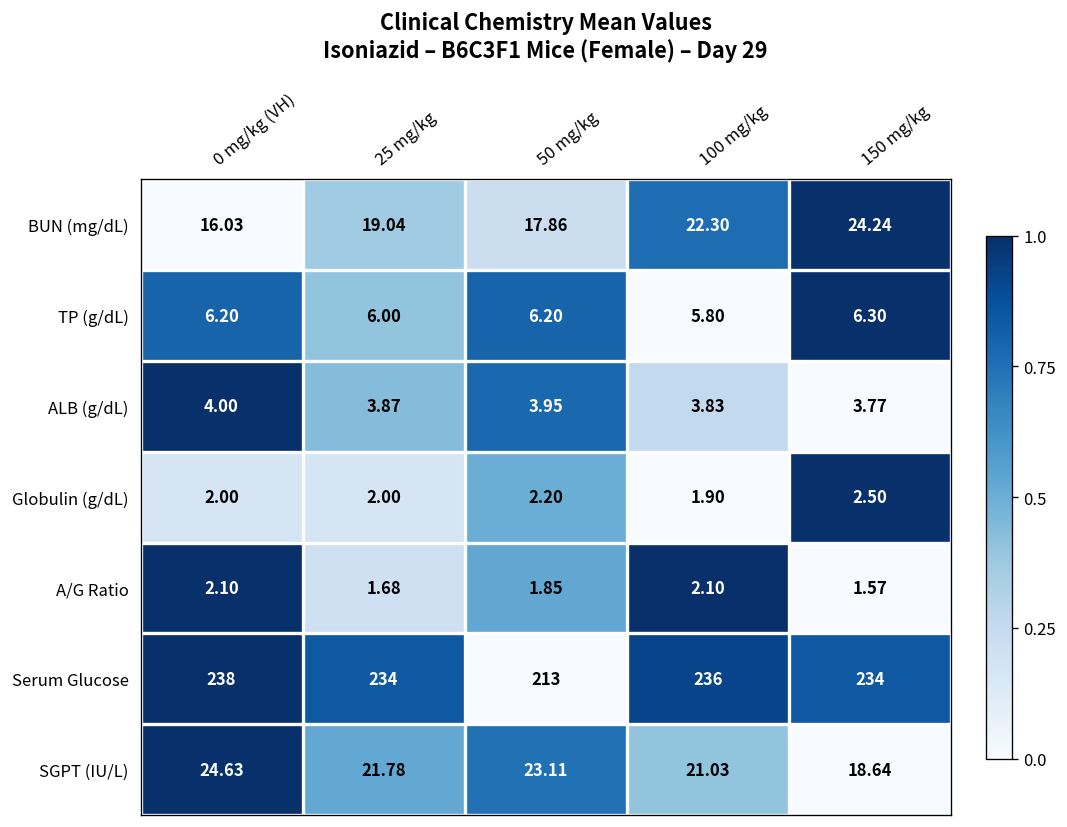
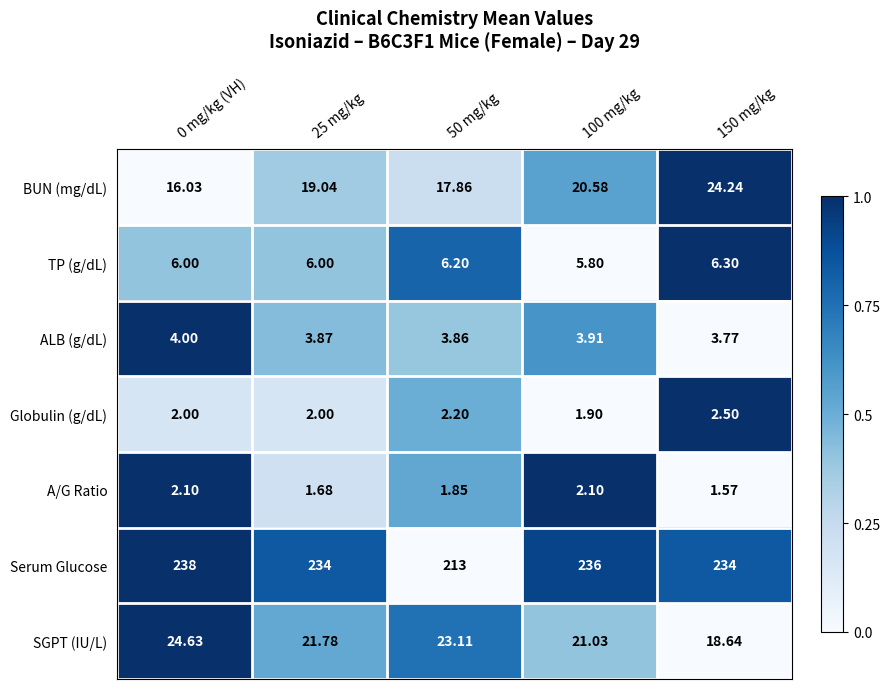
BUN (mg/dL), 100 mg/kg: 22.30 -> 20.58
TP (g/dL), 0 mg/kg (VH): 6.20 -> 6.00
ALB (g/dL), 50 mg/kg: 3.95 -> 3.86
ALB (g/dL), 100 mg/kg: 3.83 -> 3.91
